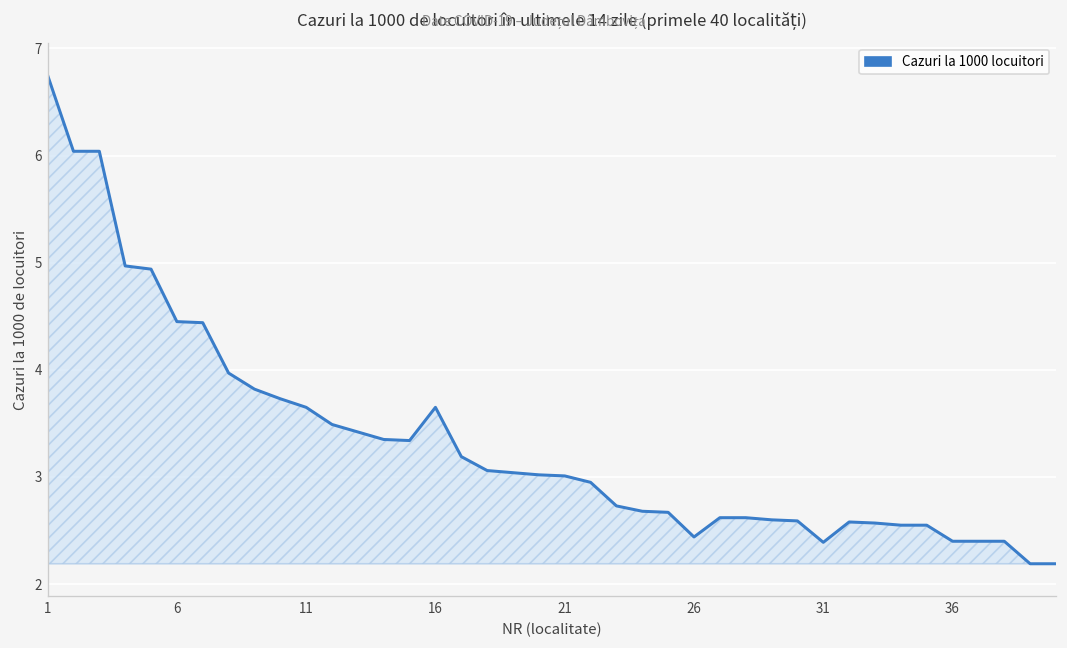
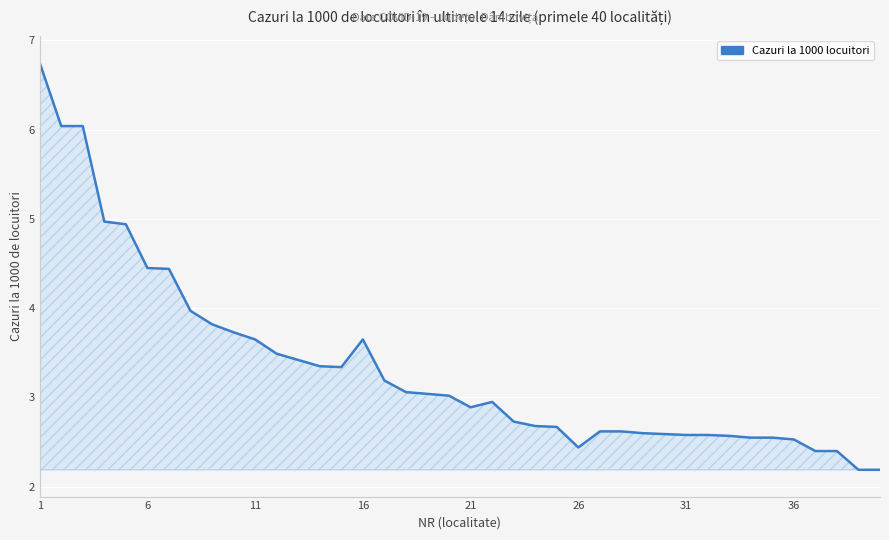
21: 3.0 -> 2.9
31: 2.4 -> 2.6
36: 2.4 -> 2.5
